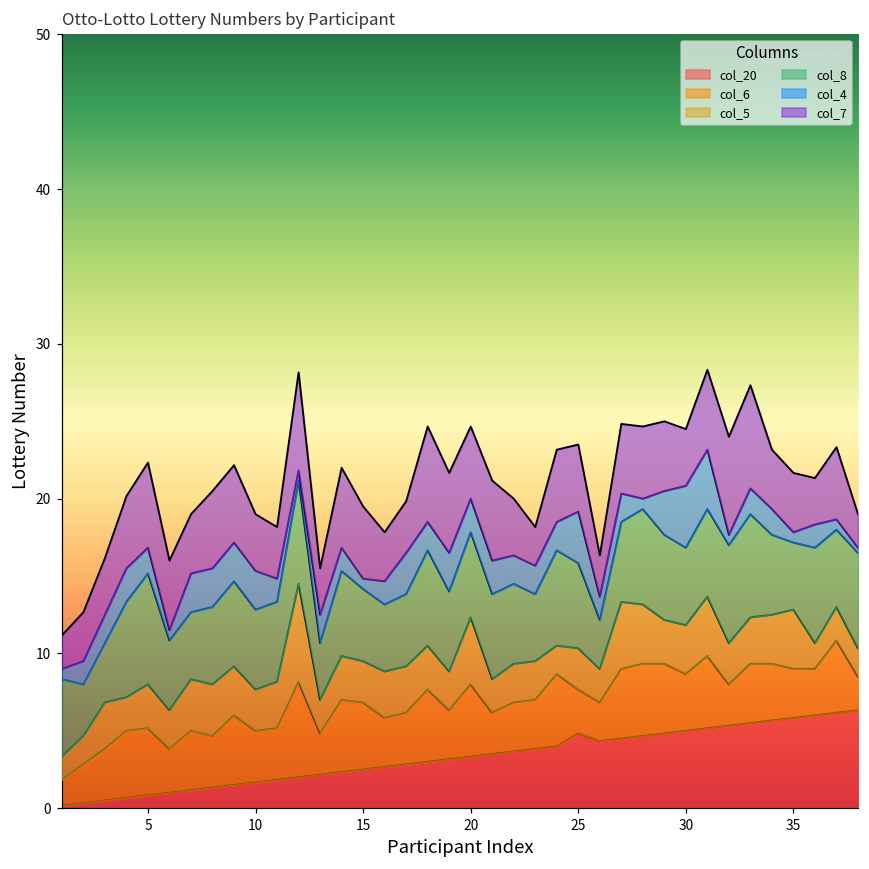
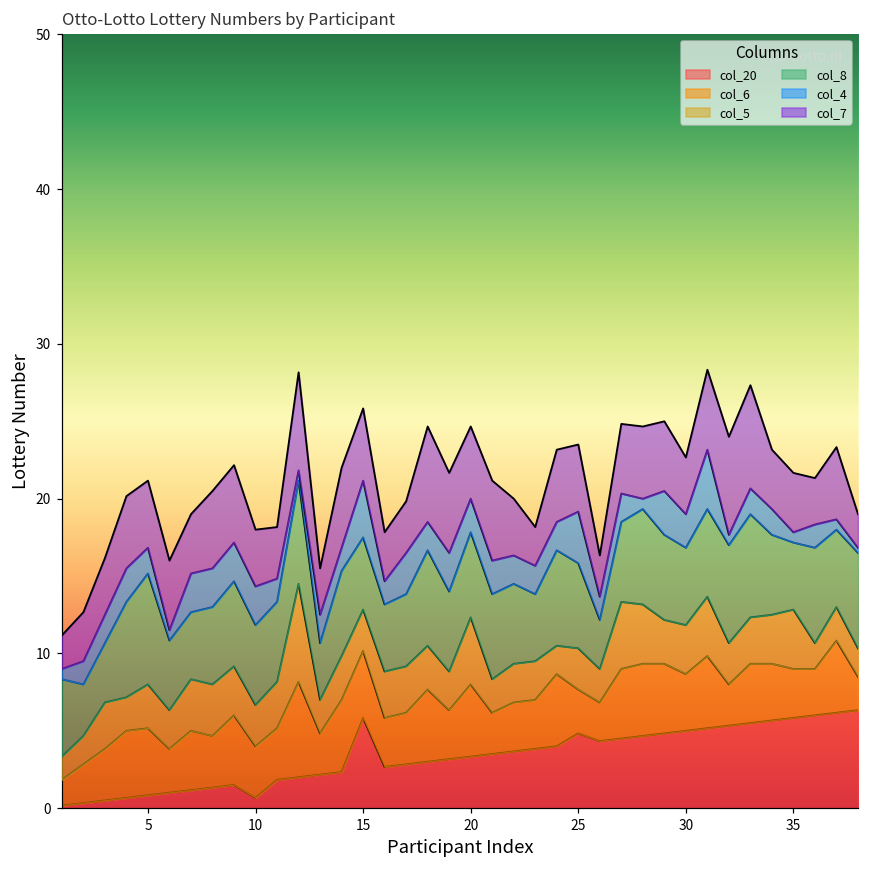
col_7, 5: 5.5 -> 4.3
col_20, 10: 1.7 -> 0.7
col_20, 15: 2.5 -> 5.8
col_4, 15: 0.7 -> 3.7
col_4, 30: 4.0 -> 2.2
